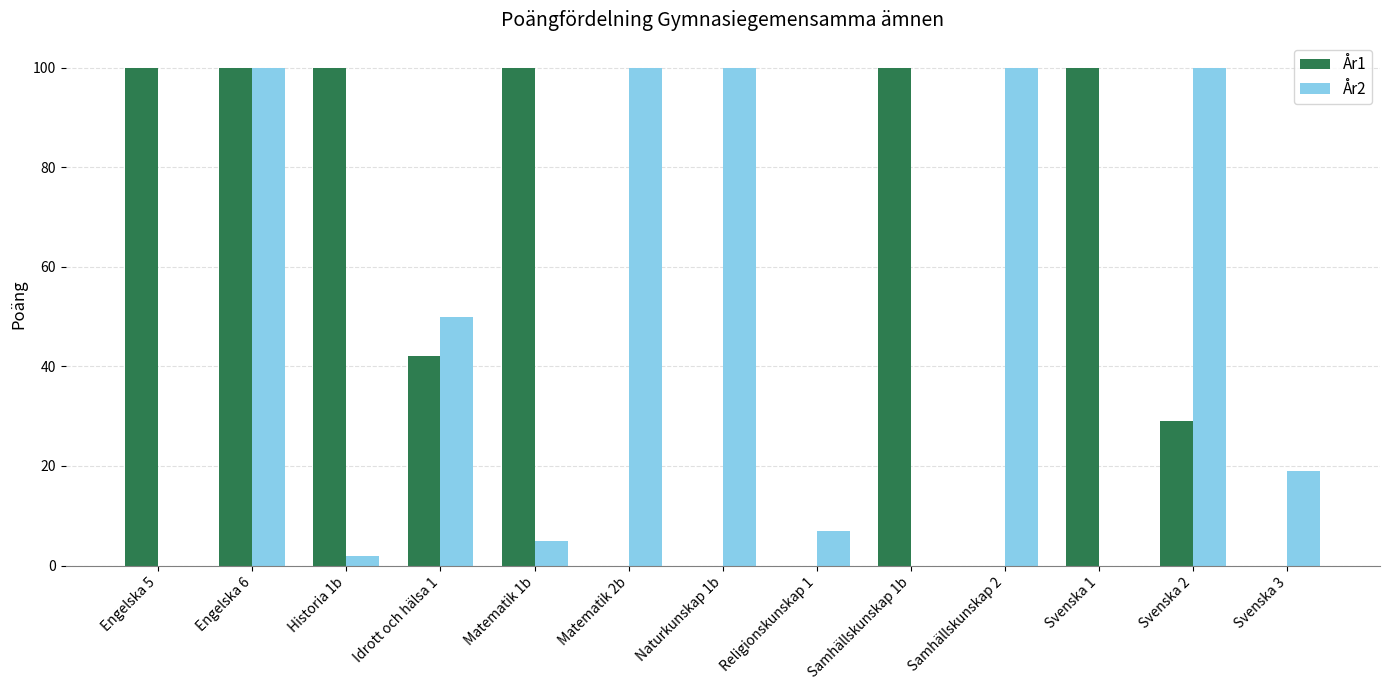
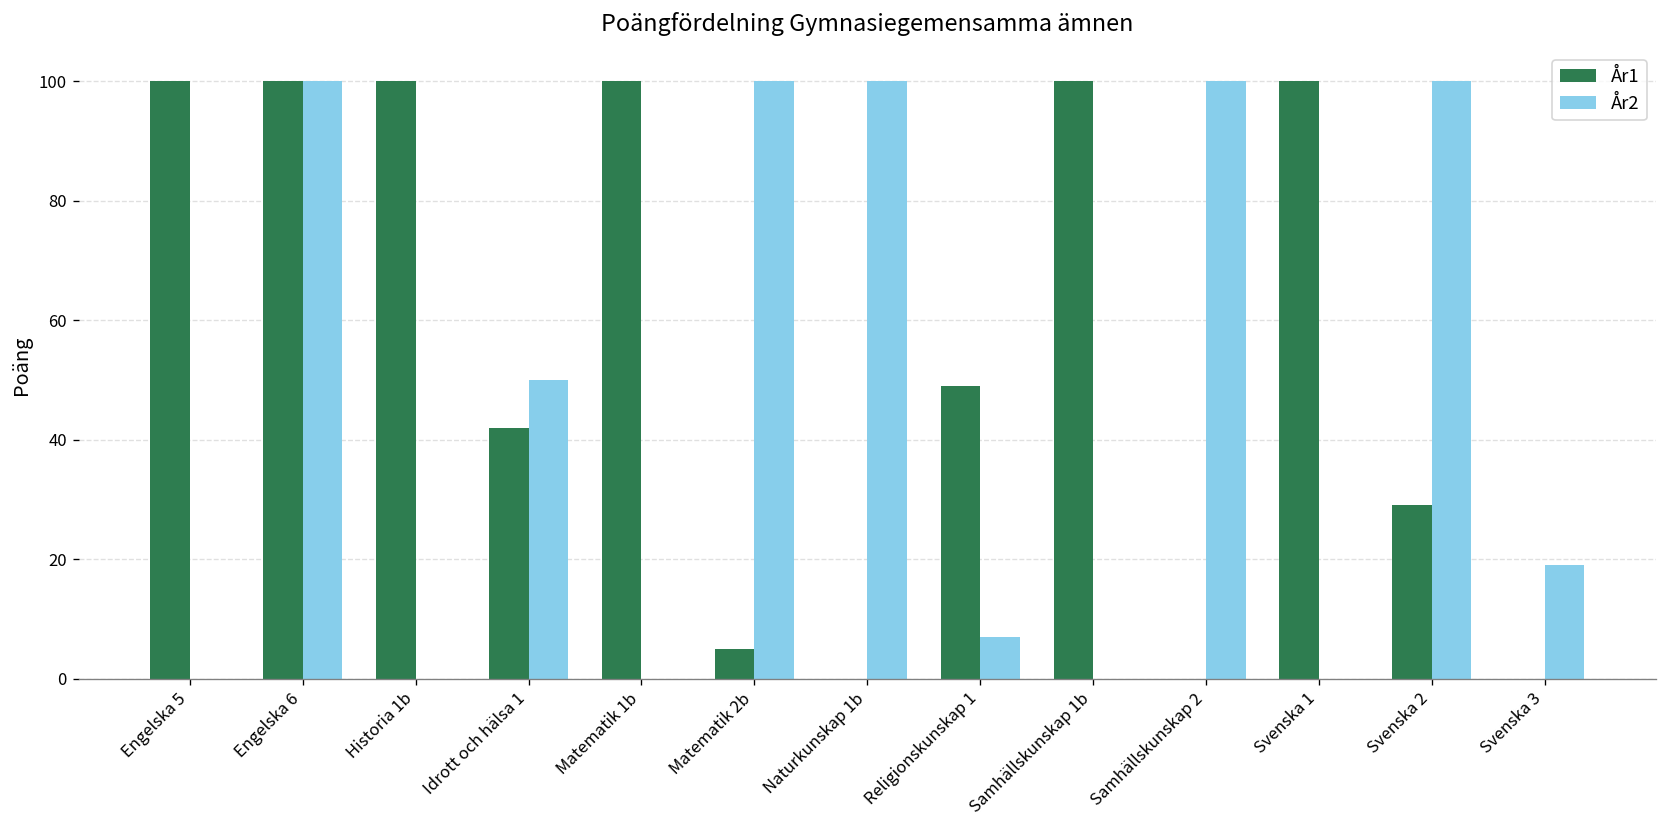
År2, Historia 1b: 2 -> 0
År2, Matematik 1b: 5 -> 0
År1, Matematik 2b: 0 -> 5
År1, Religionskunskap 1: 0 -> 49
